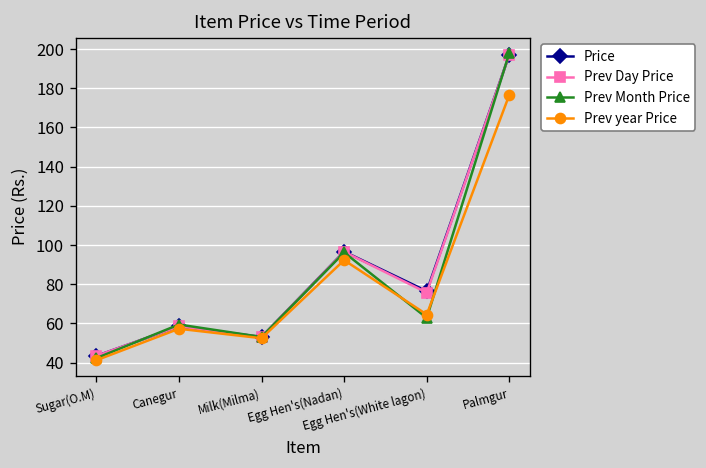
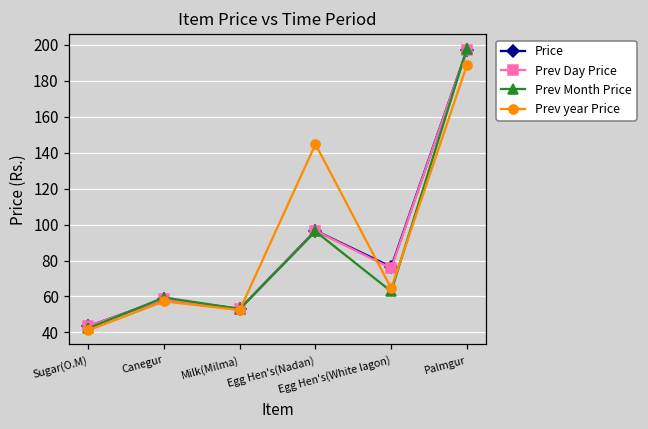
Prev year Price, Egg Hen's(Nadan): 92 -> 145
Prev year Price, Palmgur: 177 -> 189
